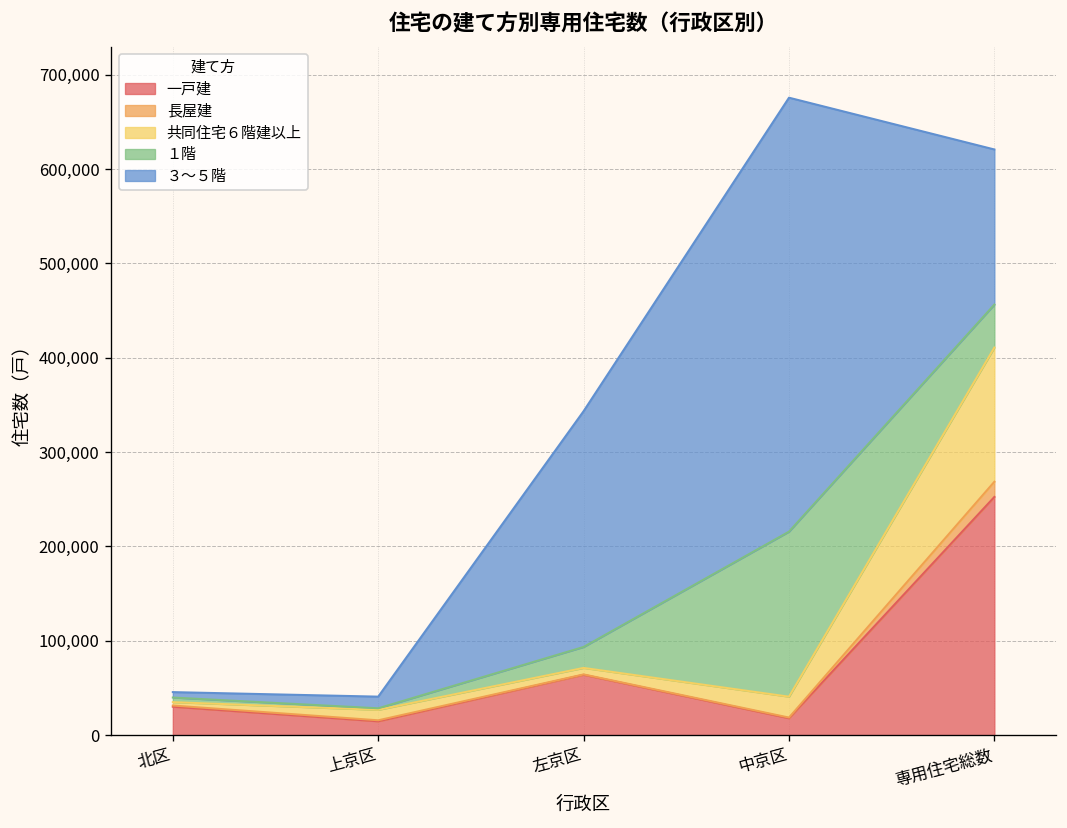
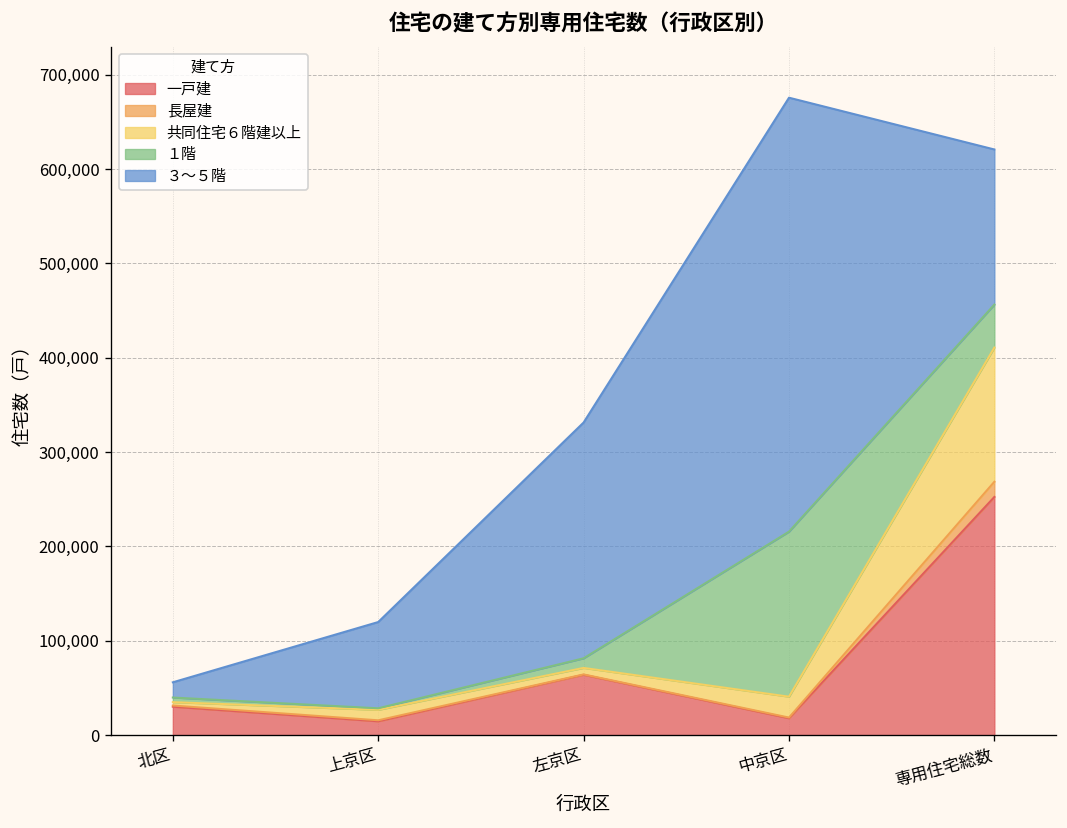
３～５階, 北区: 10,000 -> 20,000
３～５階, 上京区: 10,000 -> 90,000
１階, 左京区: 20,000 -> 10,000
